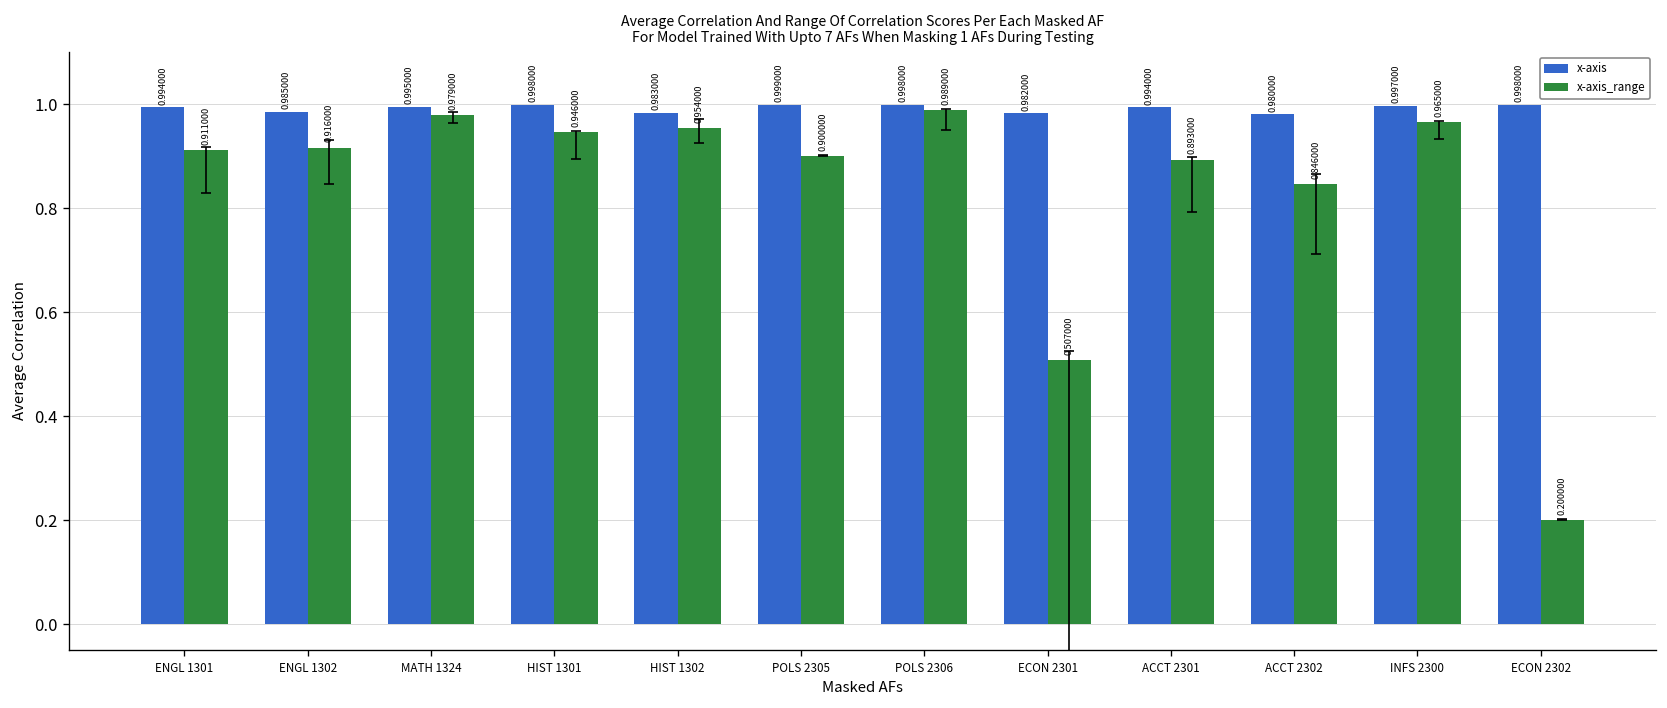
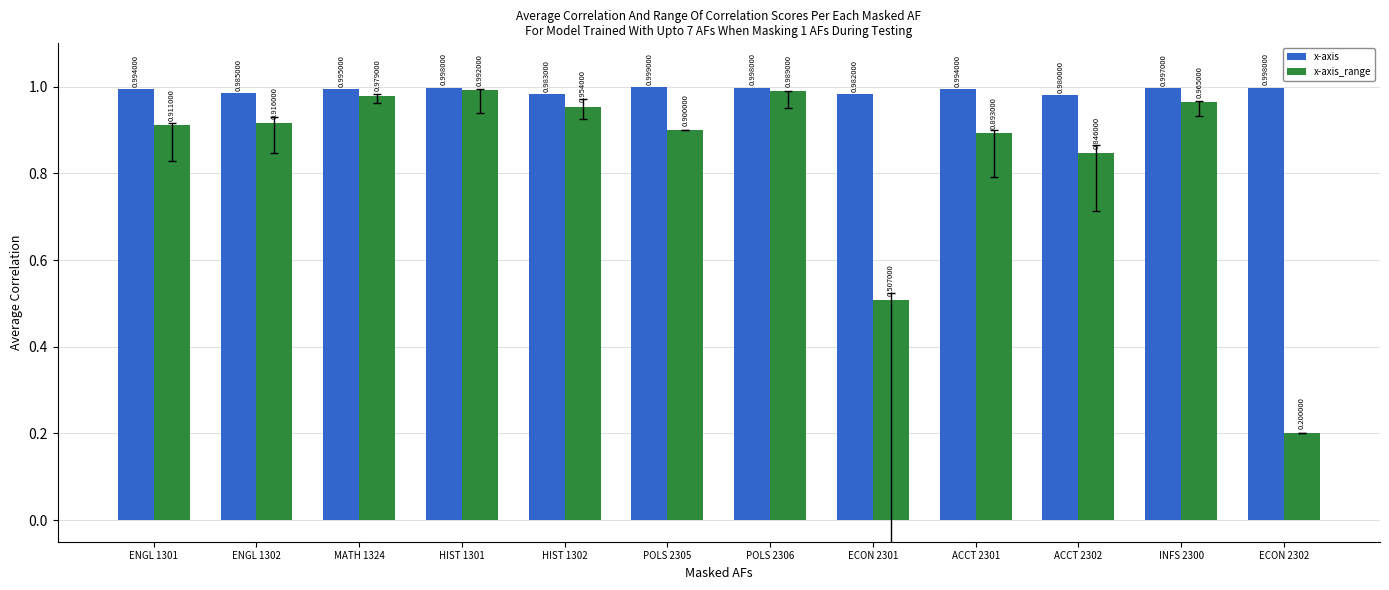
x-axis_range, HIST 1301: 0.946000 -> 0.992000
